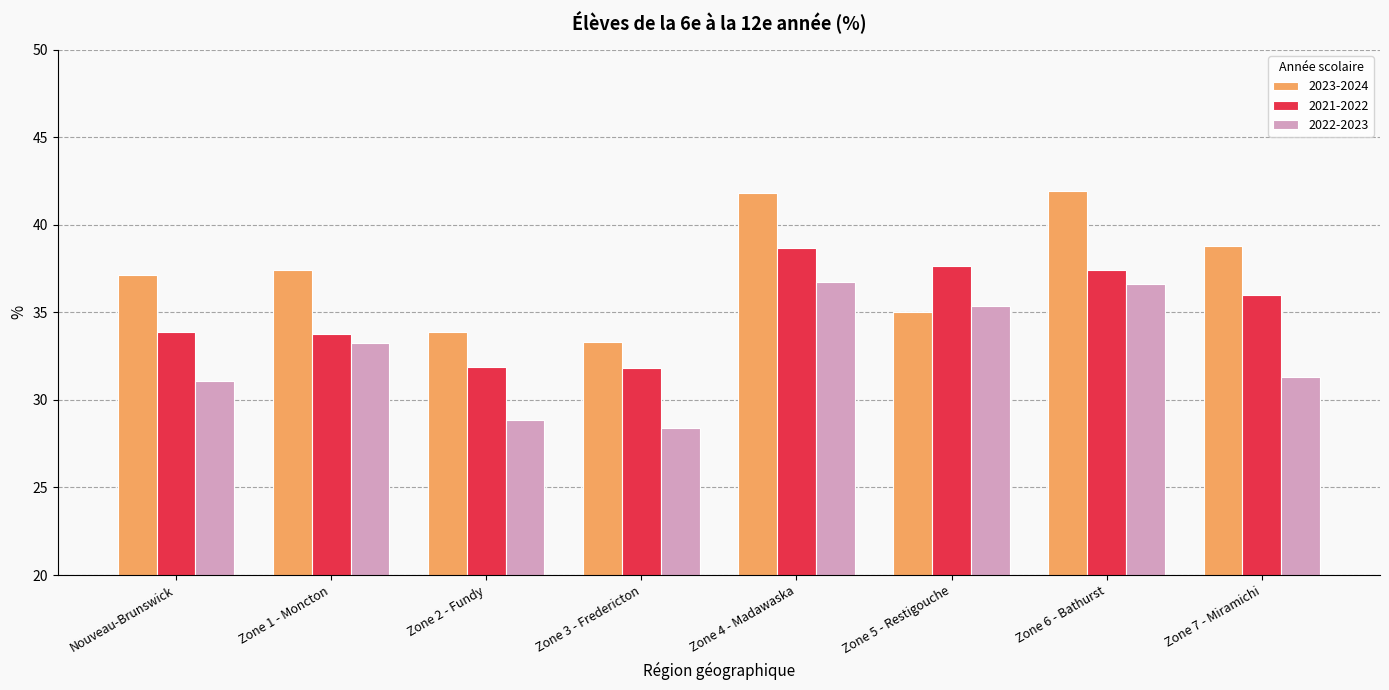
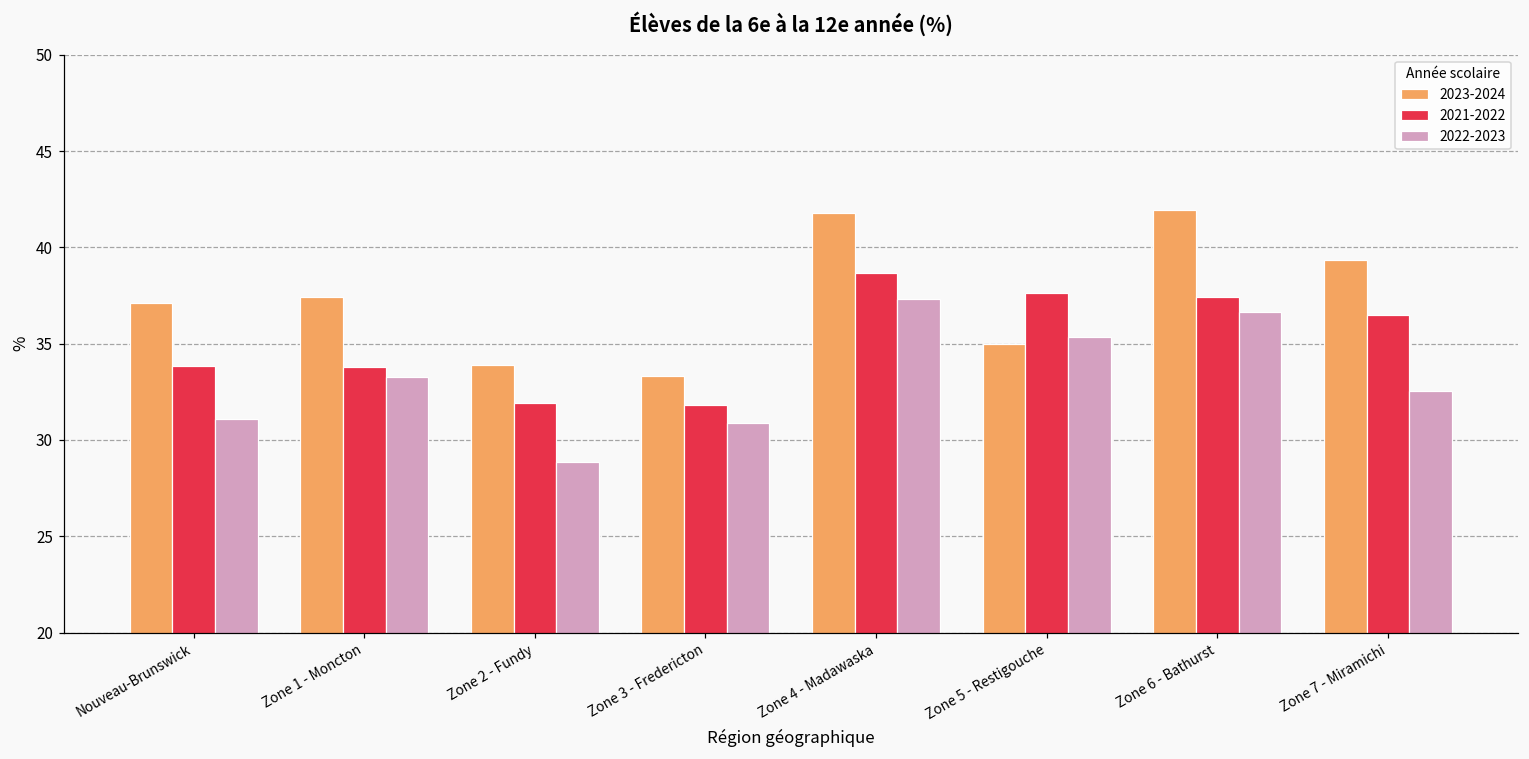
2022-2023, Zone 3 - Fredericton: 28.4 -> 30.9
2022-2023, Zone 4 - Madawaska: 36.7 -> 37.3
2023-2024, Zone 7 - Miramichi: 38.8 -> 39.3
2021-2022, Zone 7 - Miramichi: 36.0 -> 36.5
2022-2023, Zone 7 - Miramichi: 31.3 -> 32.5
